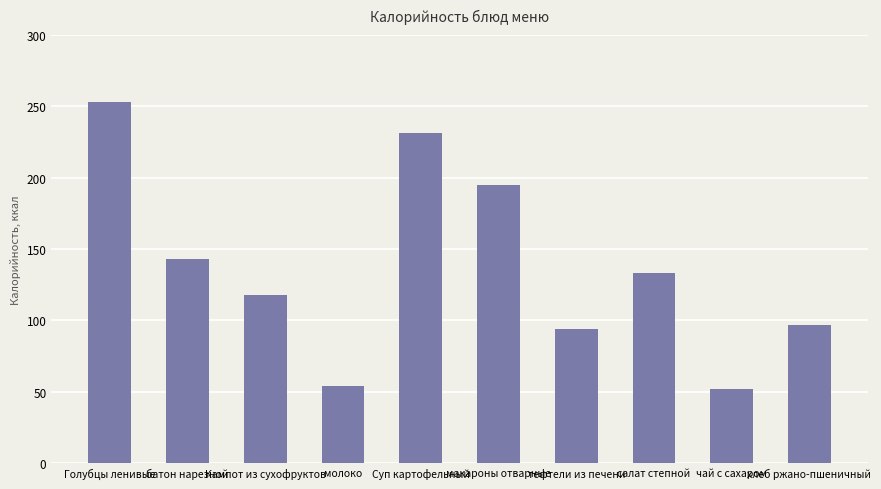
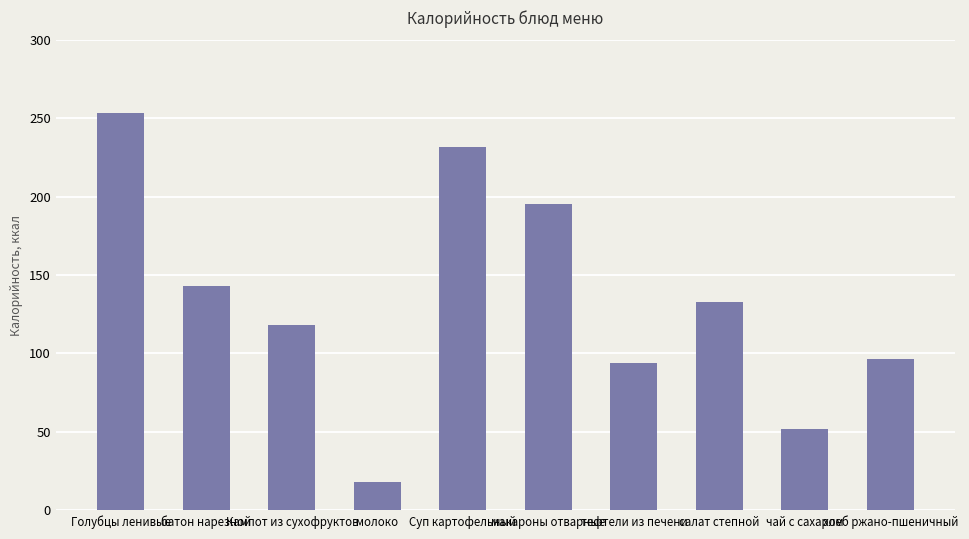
молоко: 54 -> 18
